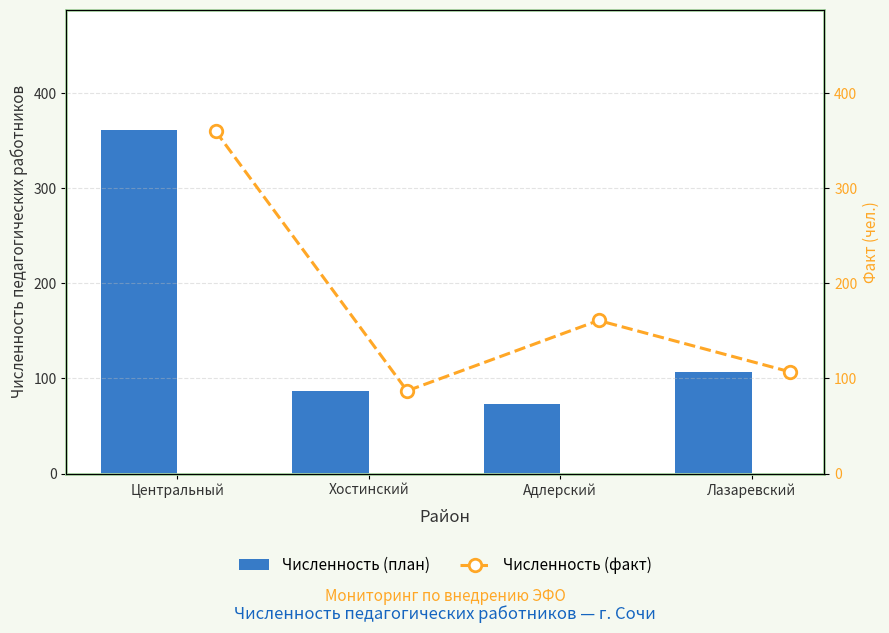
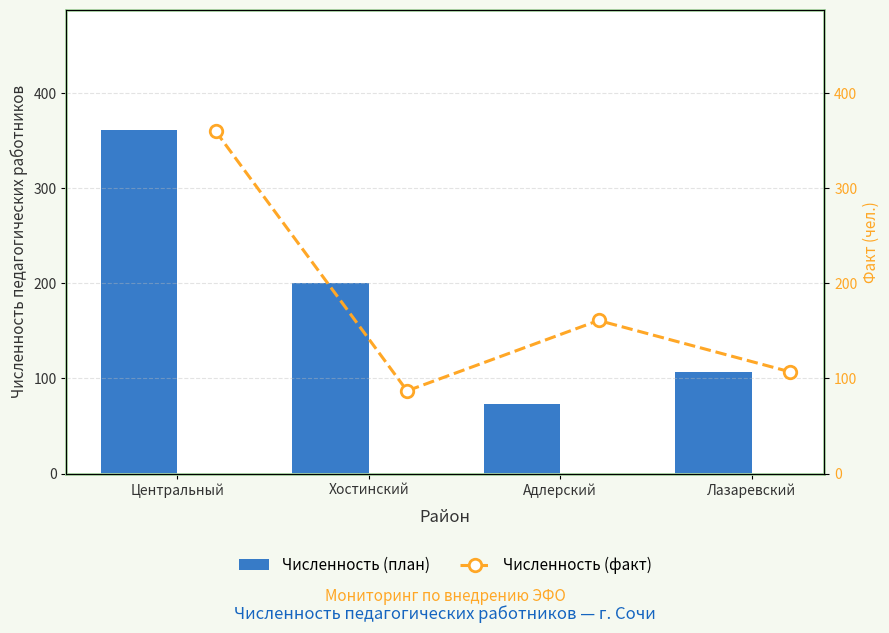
Численность (план), Хостинский: 90 -> 200
